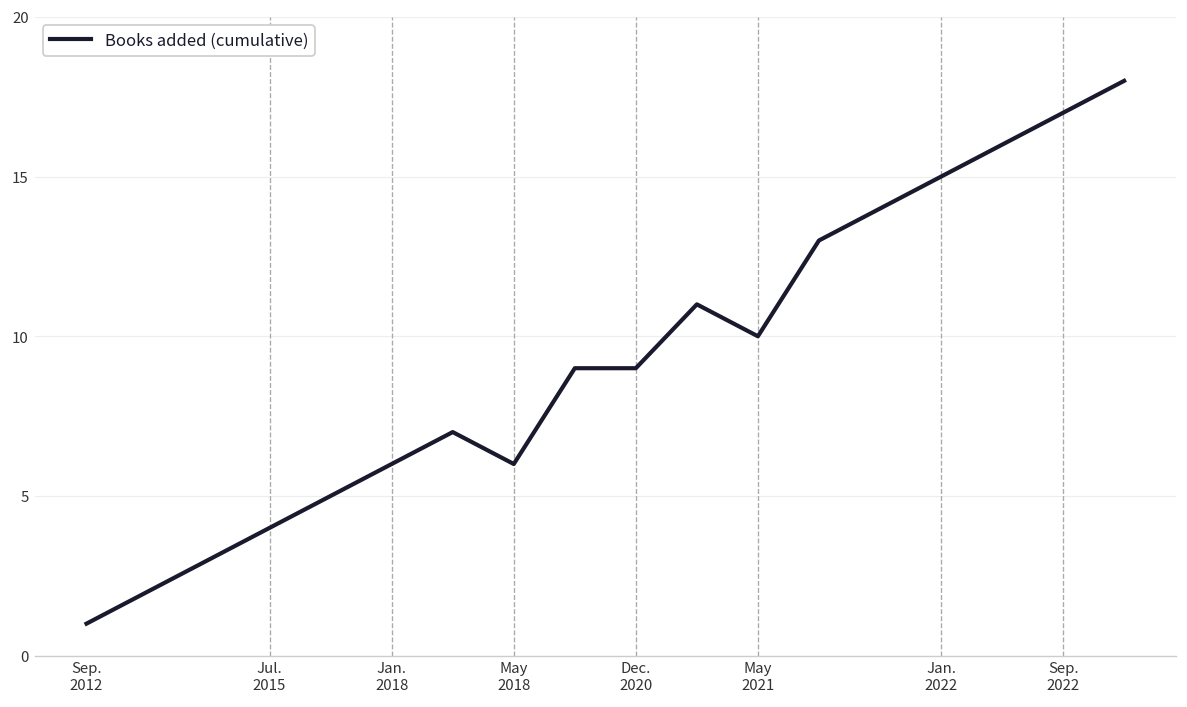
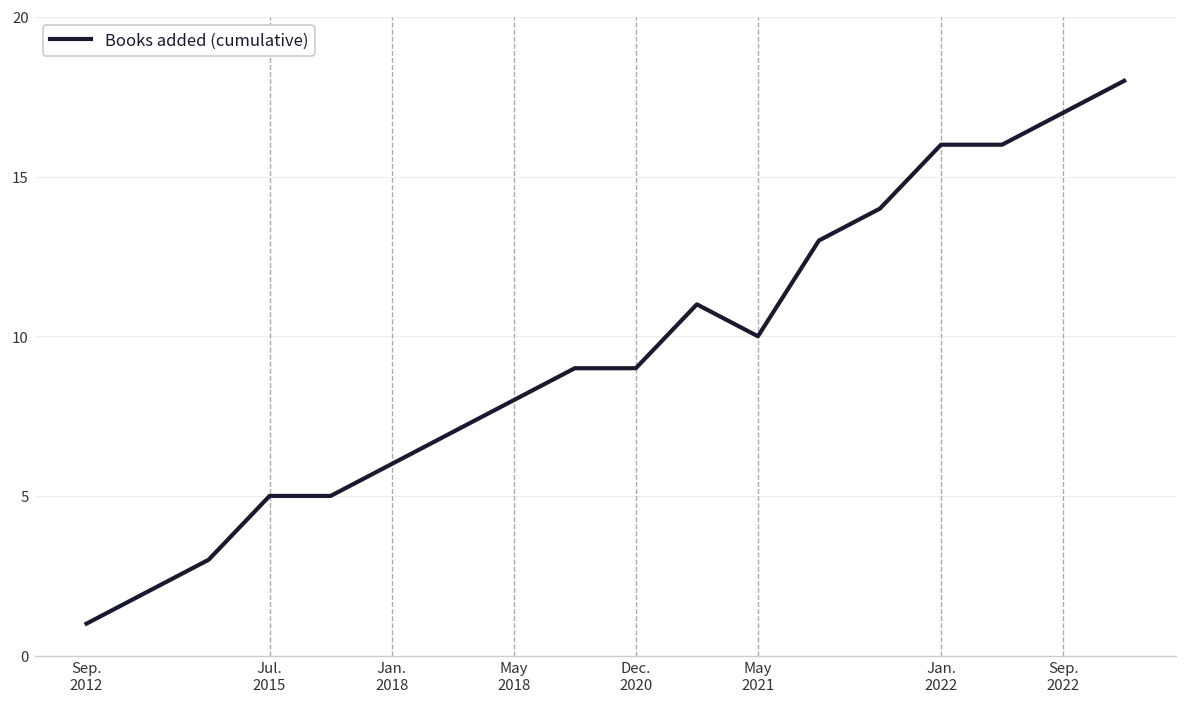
Jul. 2015: 4 -> 5
May 2018: 6 -> 8
Jan. 2022: 15 -> 16
